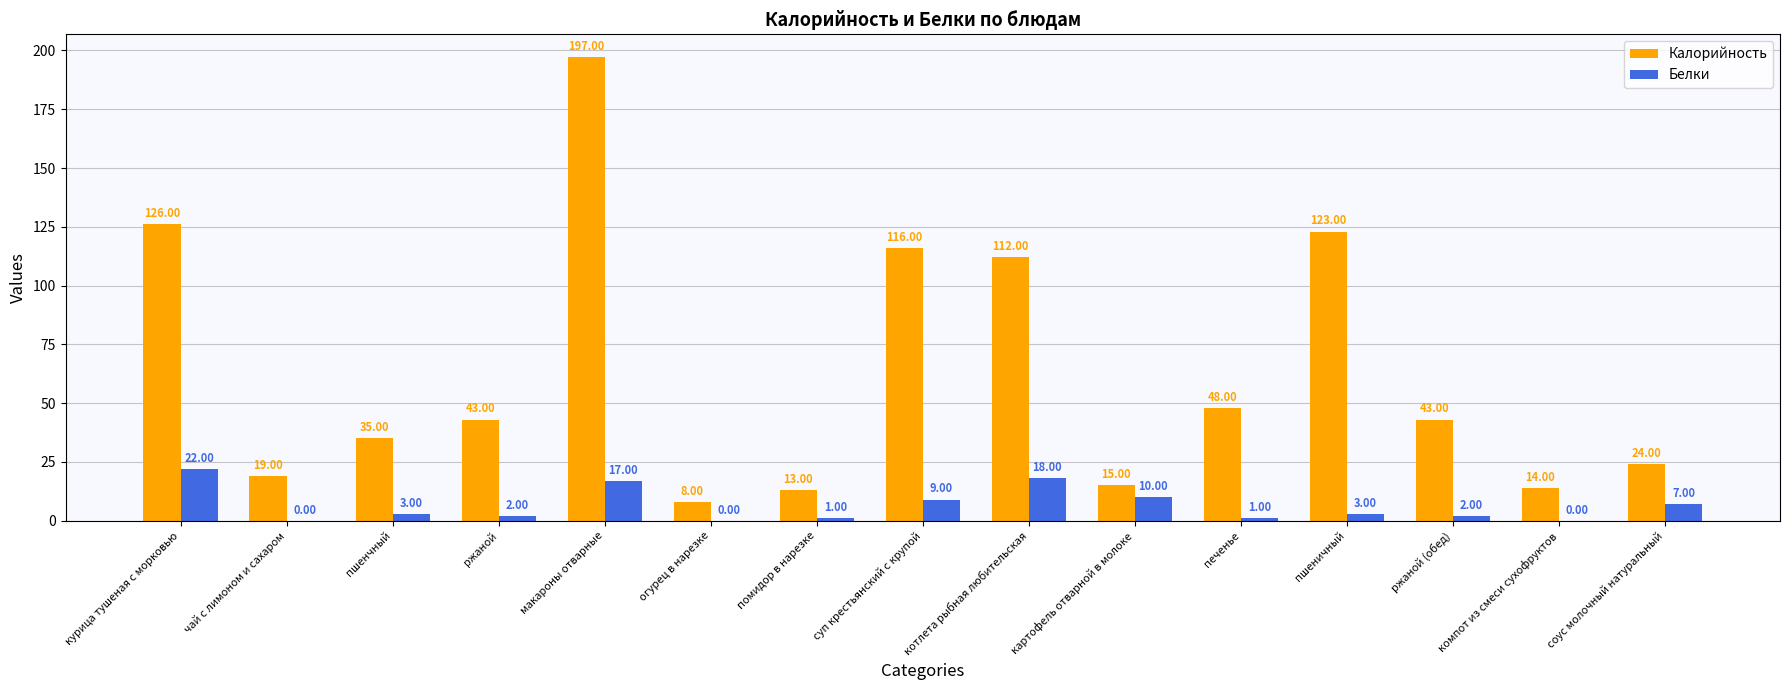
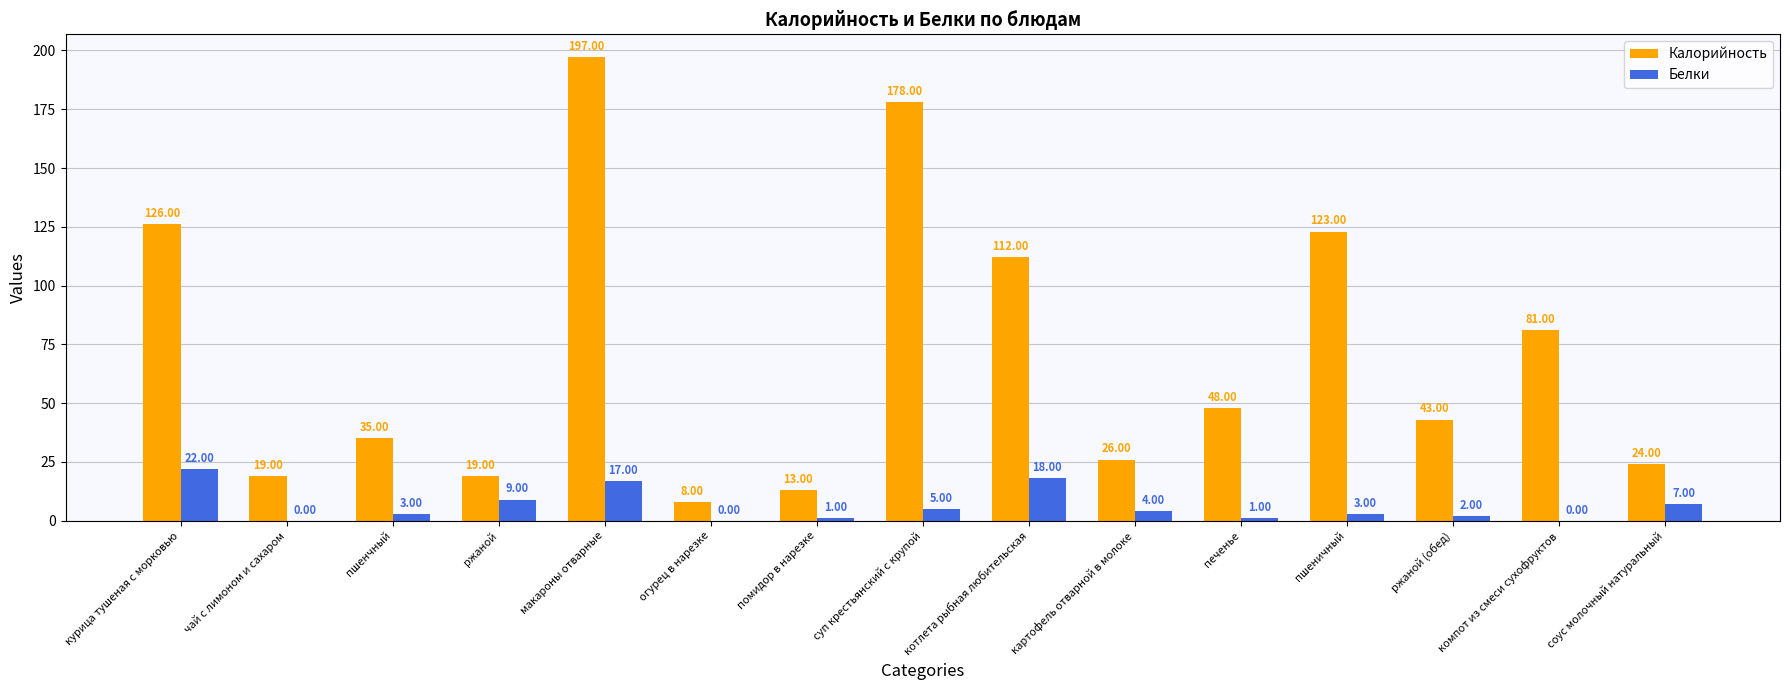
Калорийность, ржаной: 43.00 -> 19.00
Белки, ржаной: 2.00 -> 9.00
Калорийность, суп крестьянский с крупой: 116.00 -> 178.00
Белки, суп крестьянский с крупой: 9.00 -> 5.00
Калорийность, картофель отварной в молоке: 15.00 -> 26.00
Белки, картофель отварной в молоке: 10.00 -> 4.00
Калорийность, компот из смеси сухофруктов: 14.00 -> 81.00
